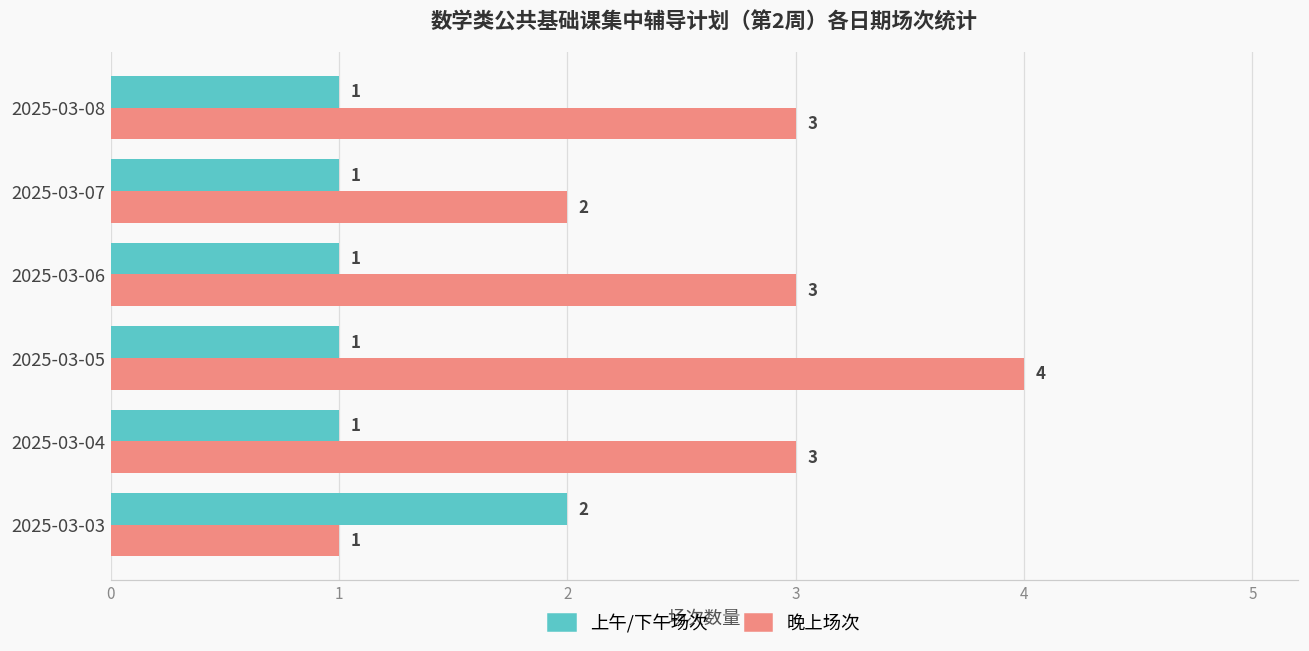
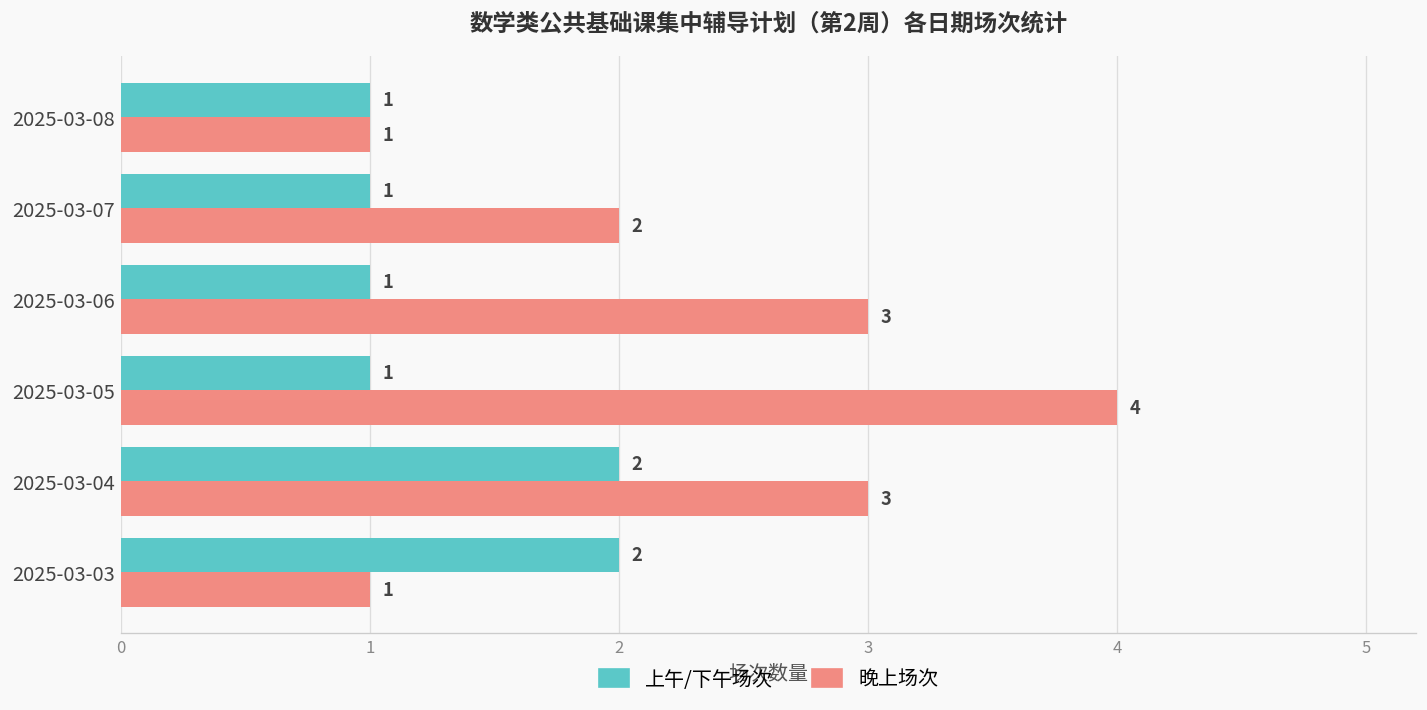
晚上场次, 2025-03-08: 3 -> 1
上午/下午场次, 2025-03-04: 1 -> 2
